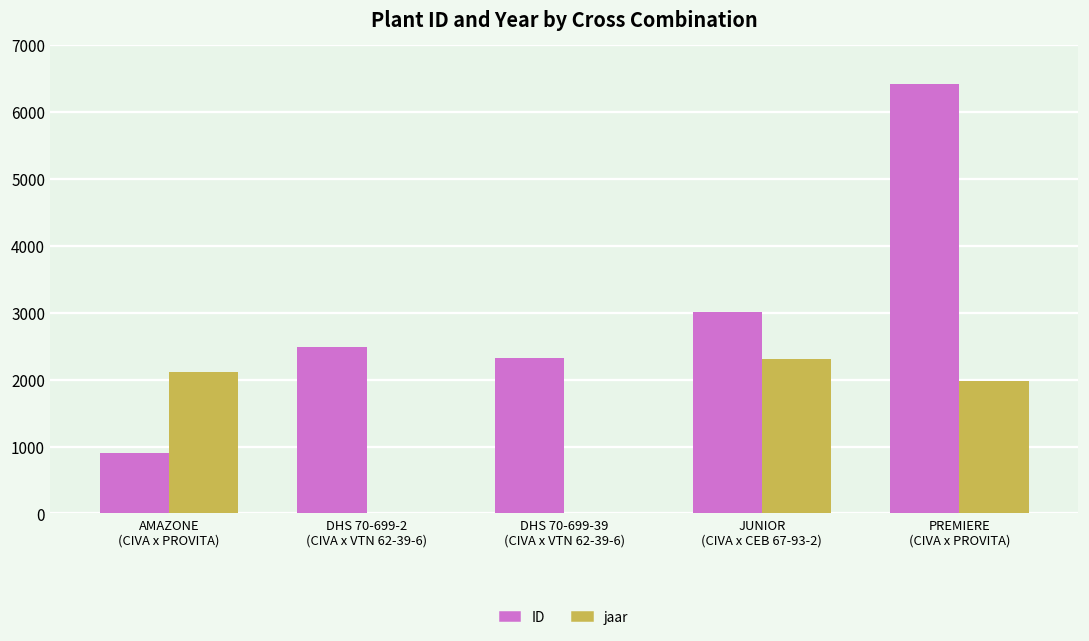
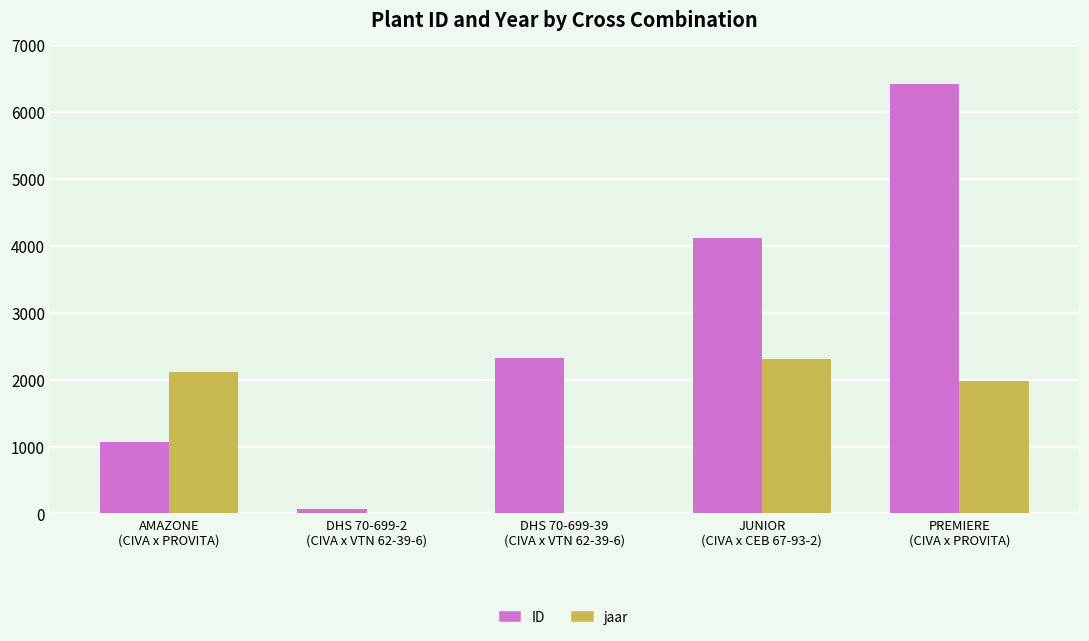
ID, AMAZONE (CIVA x PROVITA): 900 -> 1100
ID, DHS 70-699-2 (CIVA x VTN 62-39-6): 2500 -> 100
ID, JUNIOR (CIVA x CEB 67-93-2): 3000 -> 4100
